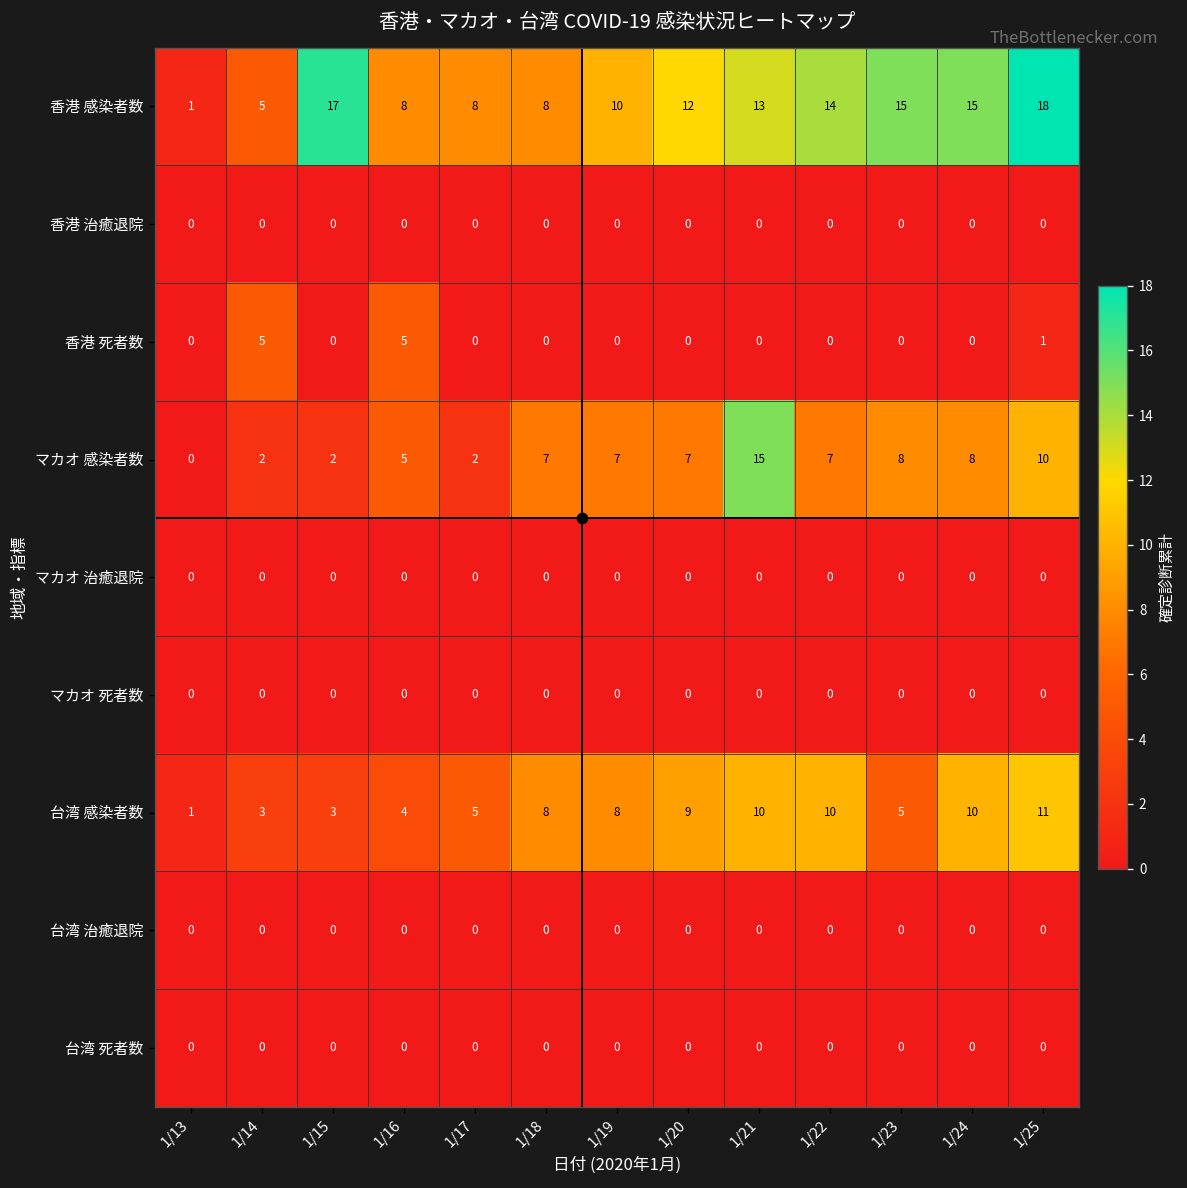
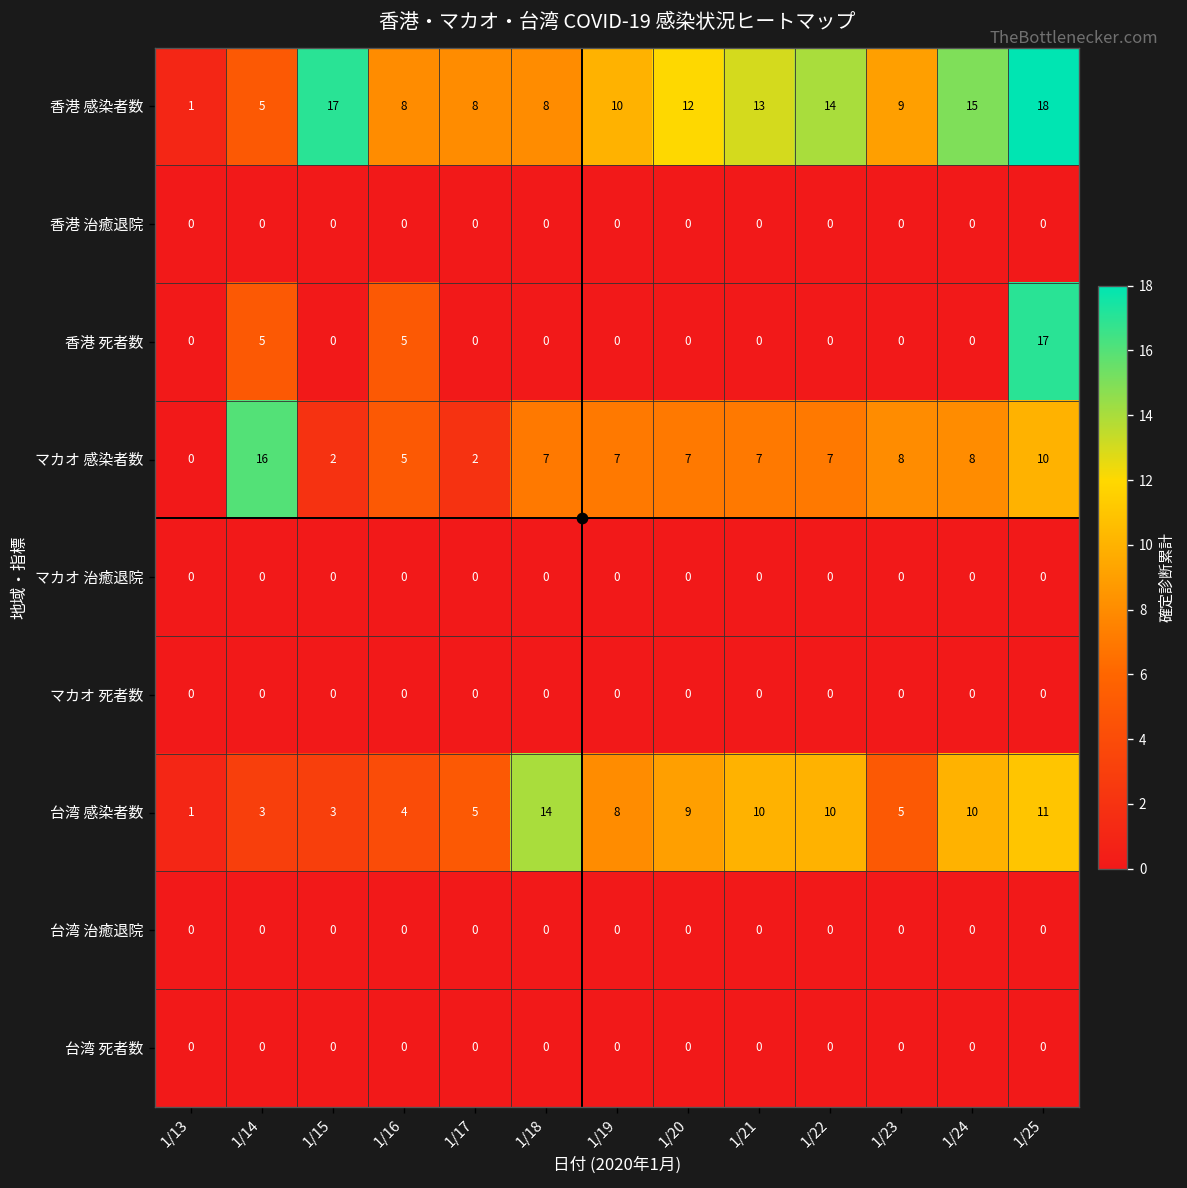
香港 感染者数, 1/23: 15 -> 9
香港 死者数, 1/25: 1 -> 17
マカオ 感染者数, 1/14: 2 -> 16
マカオ 感染者数, 1/21: 15 -> 7
台湾 感染者数, 1/18: 8 -> 14
